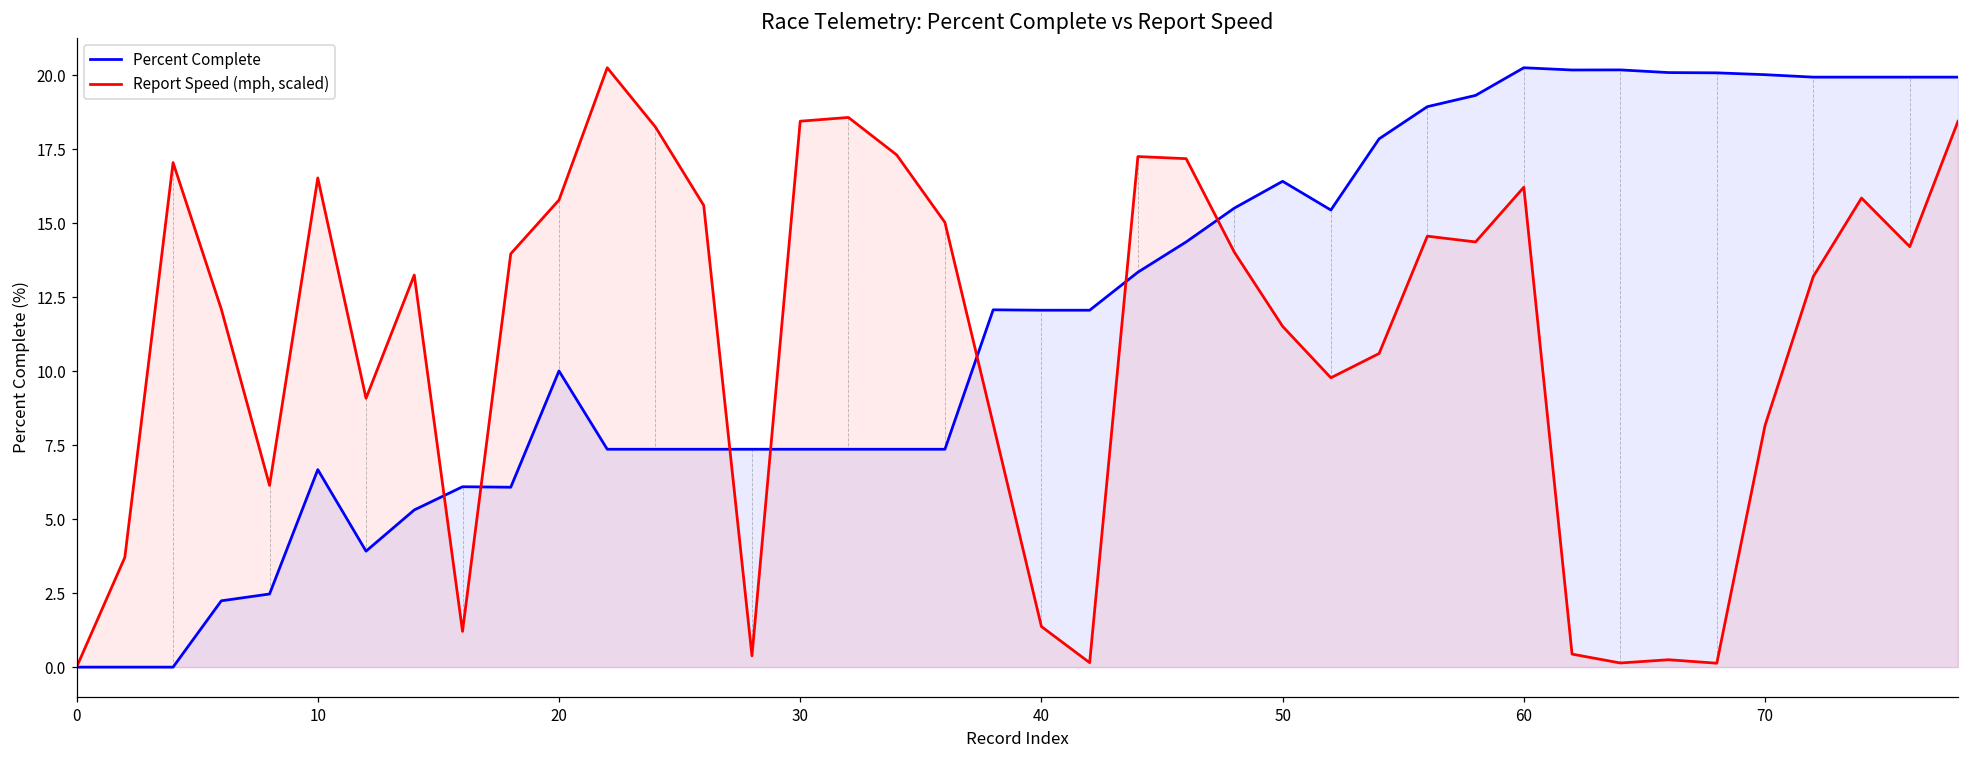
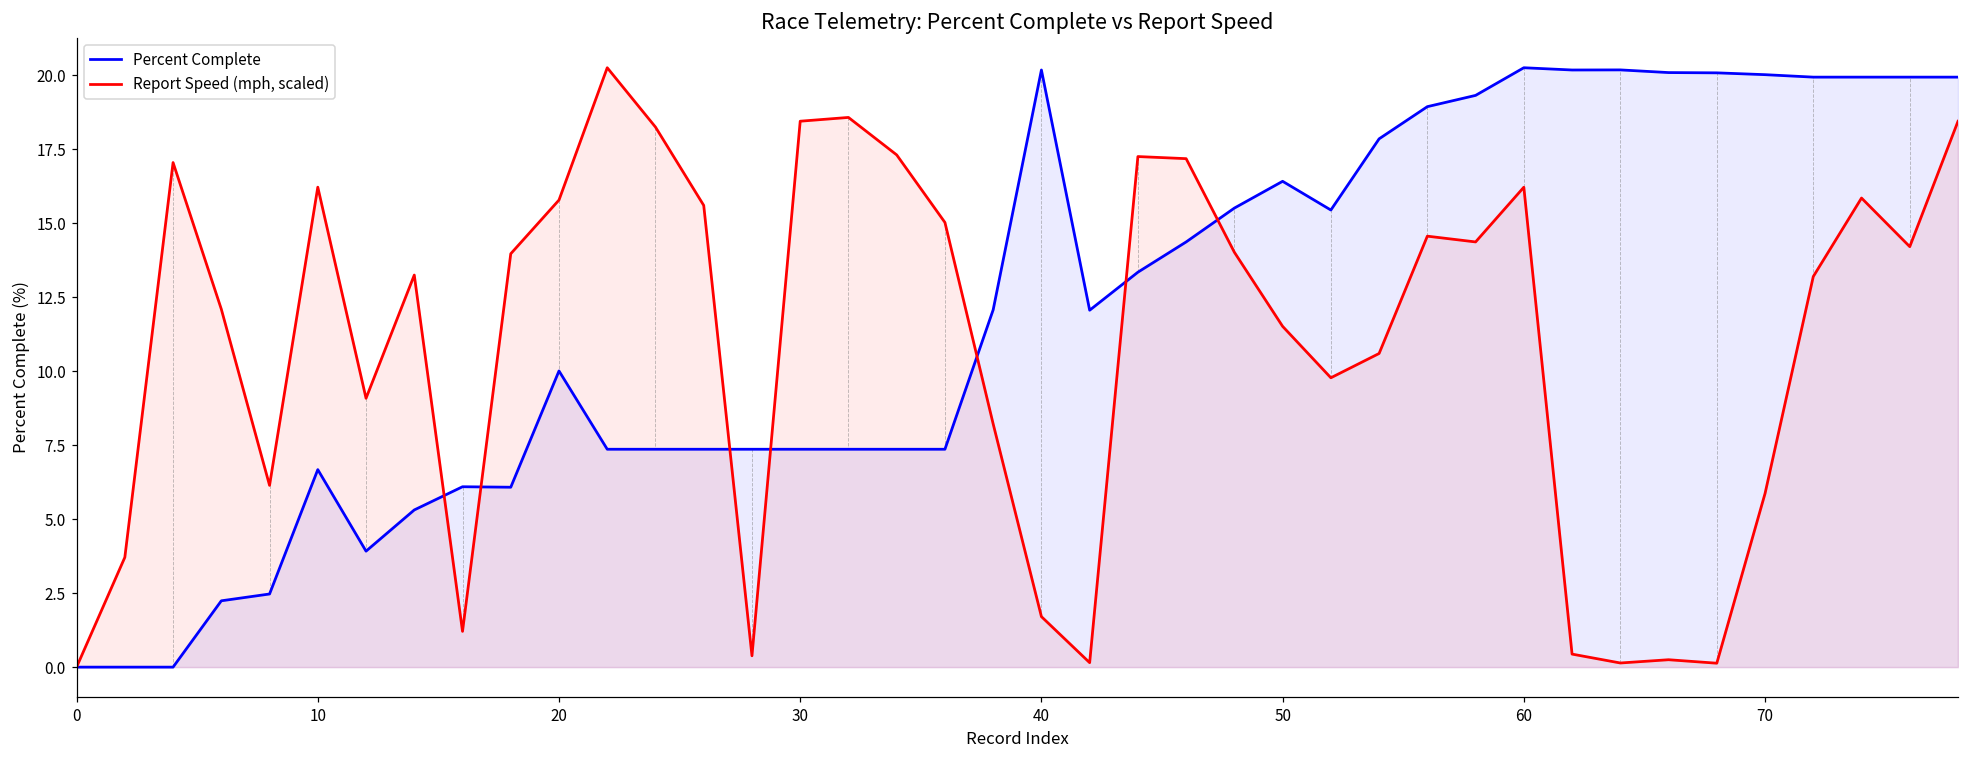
Report Speed (mph, scaled), 10: 16.5 -> 16.2
Percent Complete, 40: 12.1 -> 20.2
Report Speed (mph, scaled), 40: 1.4 -> 1.7
Report Speed (mph, scaled), 70: 8.2 -> 5.9
